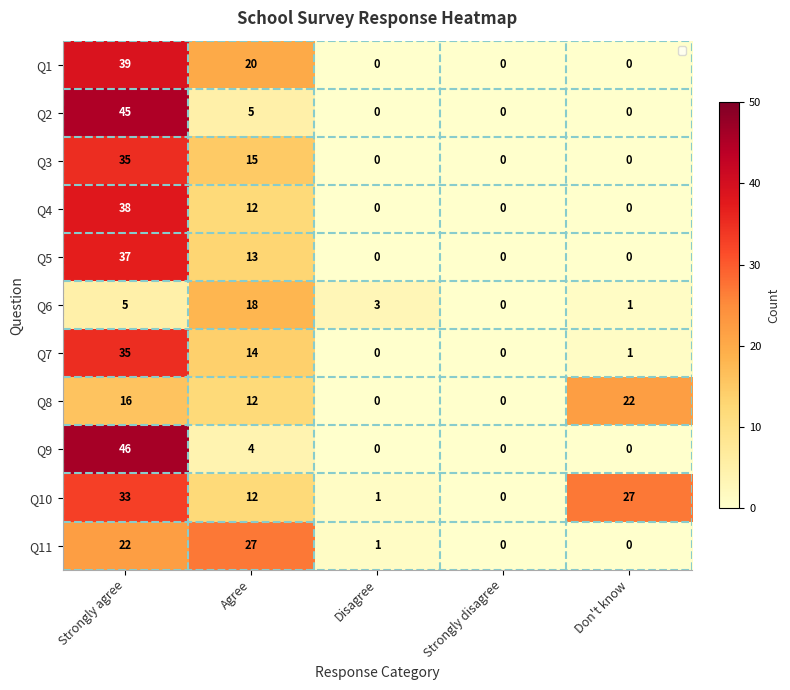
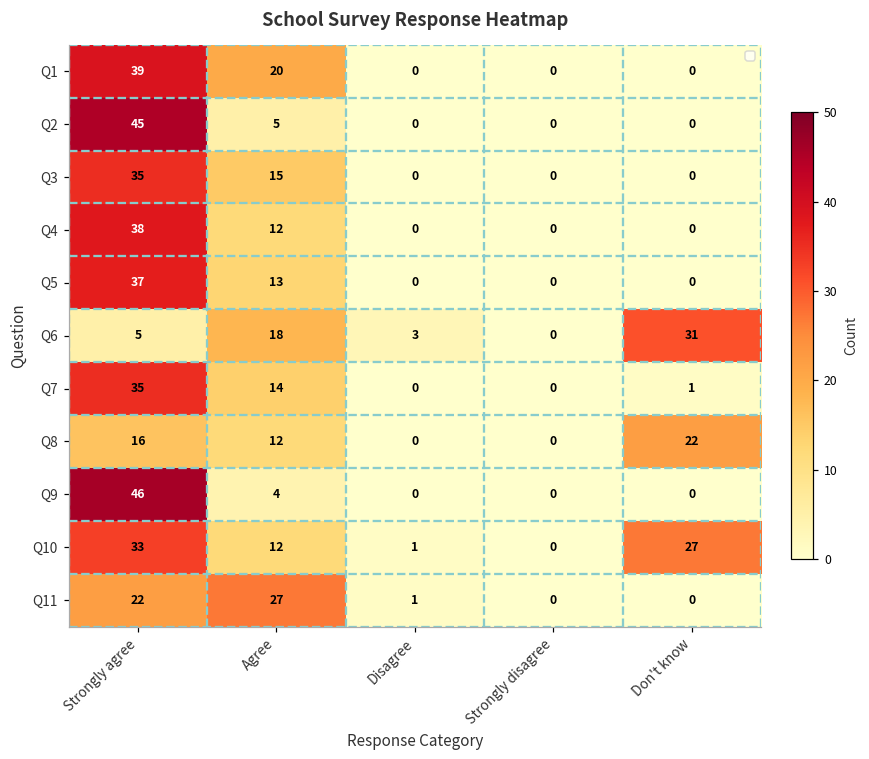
Q6, Don't know: 1 -> 31
